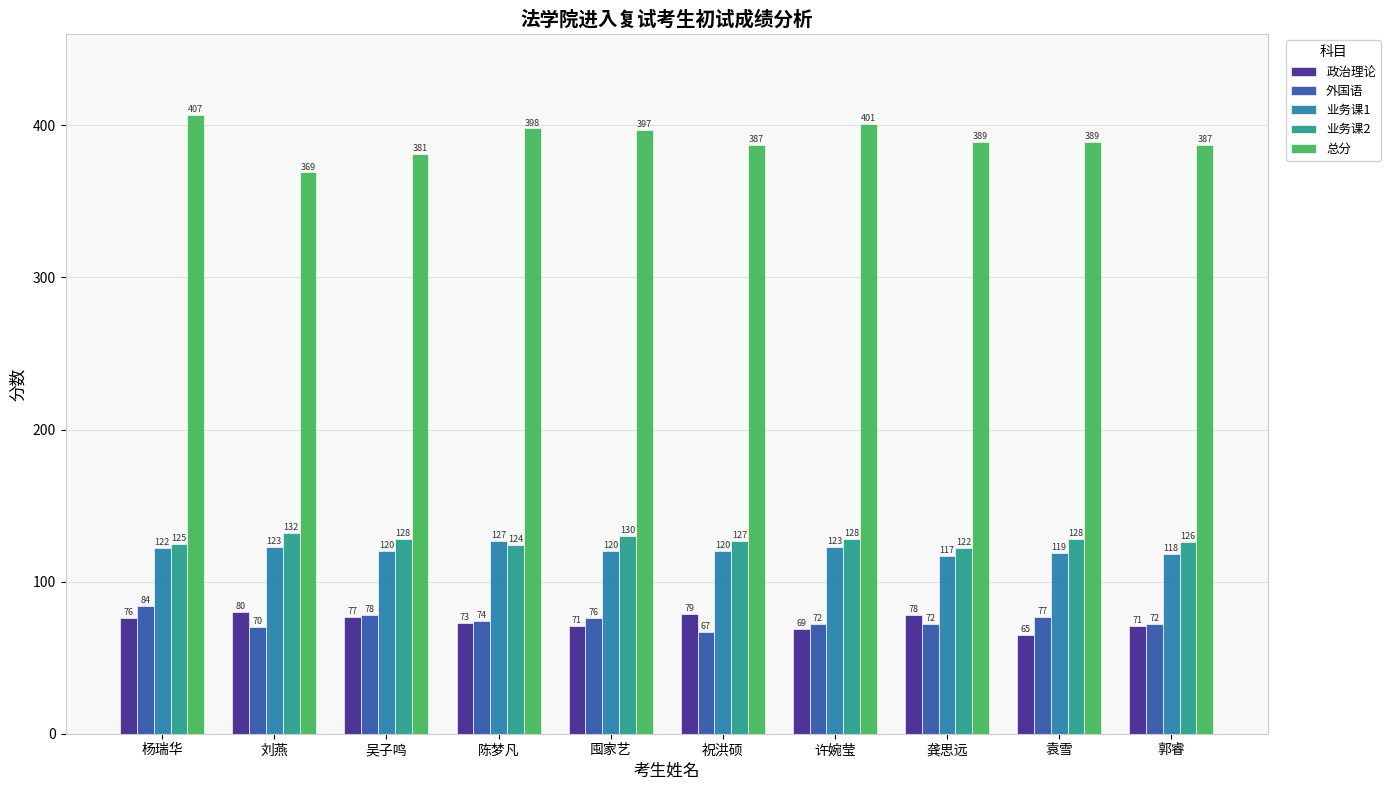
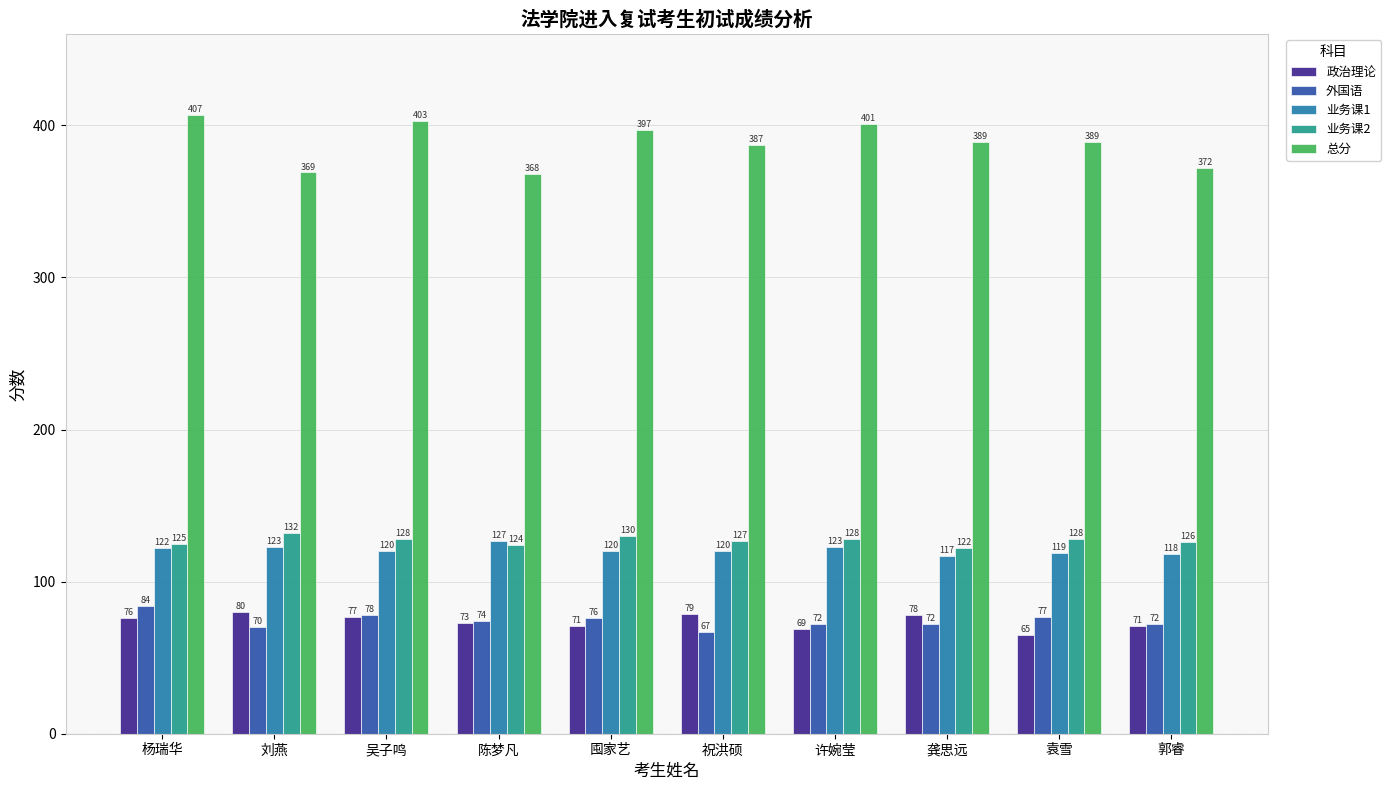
总分, 吴子鸣: 381 -> 403
总分, 陈梦凡: 398 -> 368
总分, 郭睿: 387 -> 372
